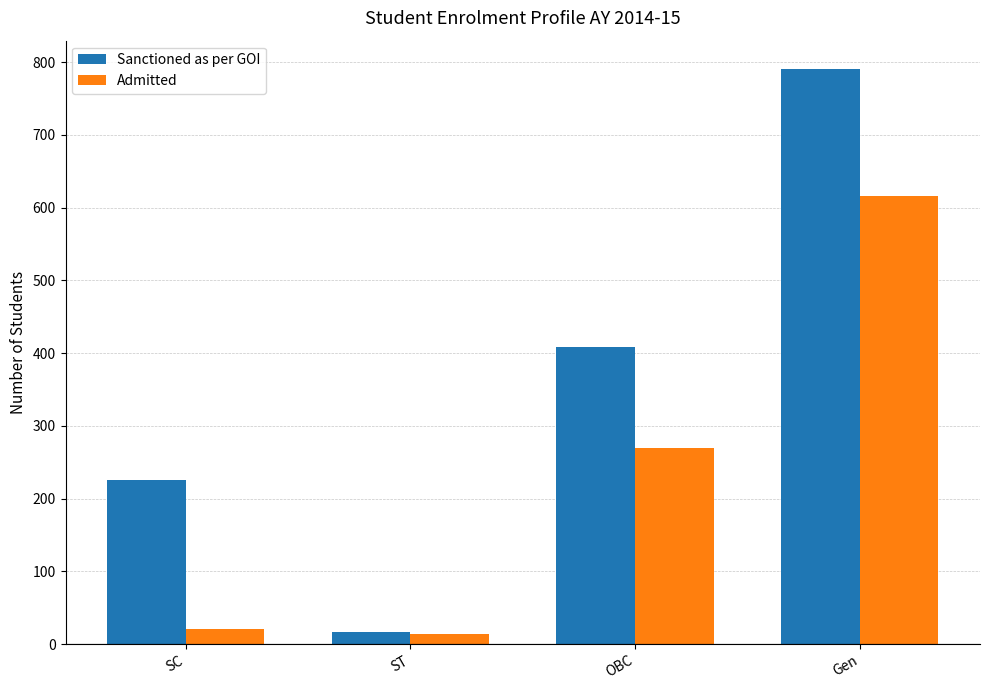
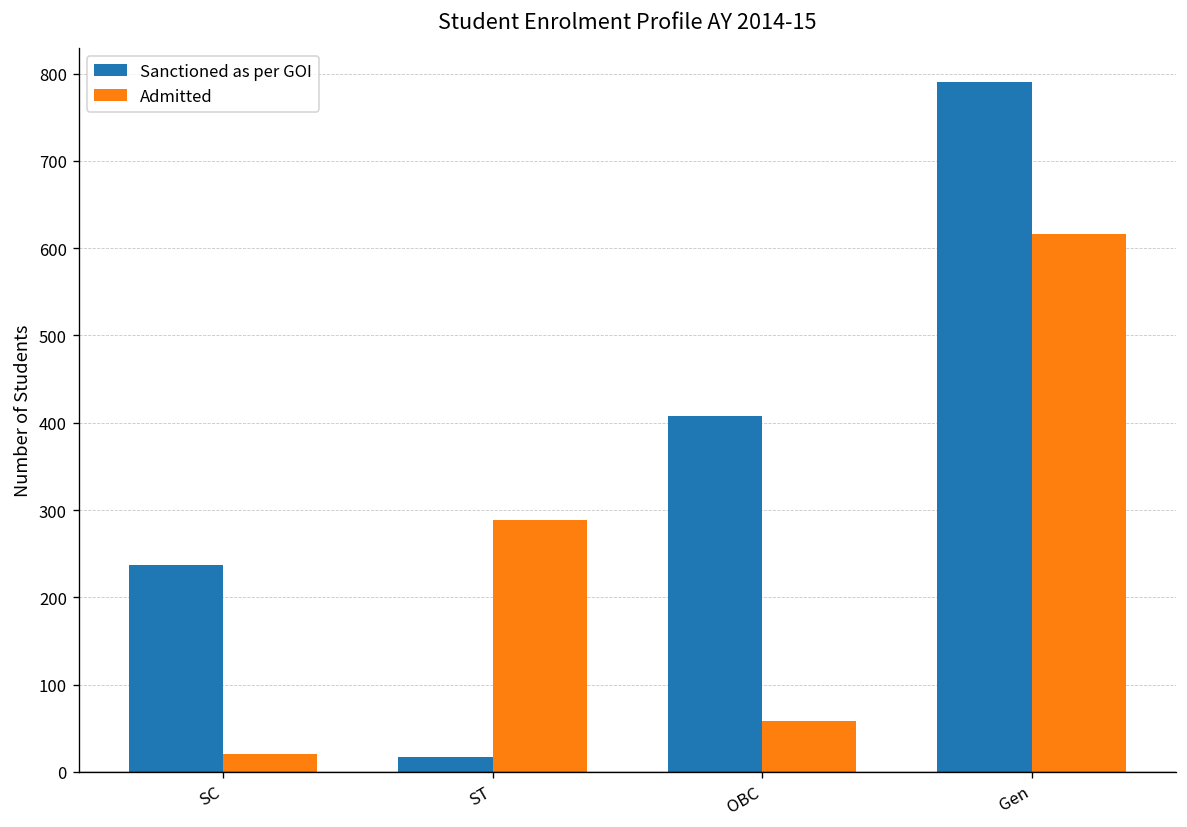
Sanctioned as per GOI, SC: 230 -> 240
Admitted, ST: 10 -> 290
Admitted, OBC: 270 -> 60
